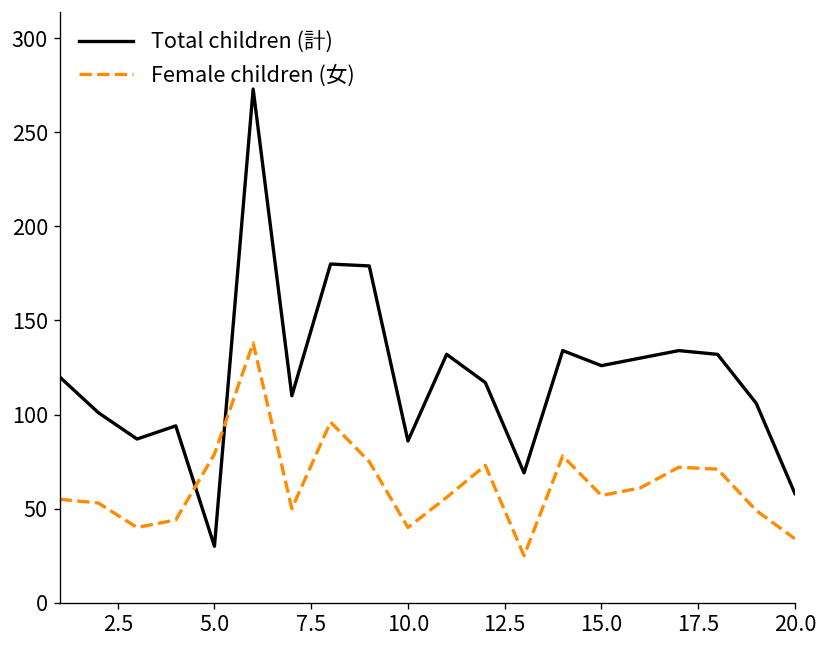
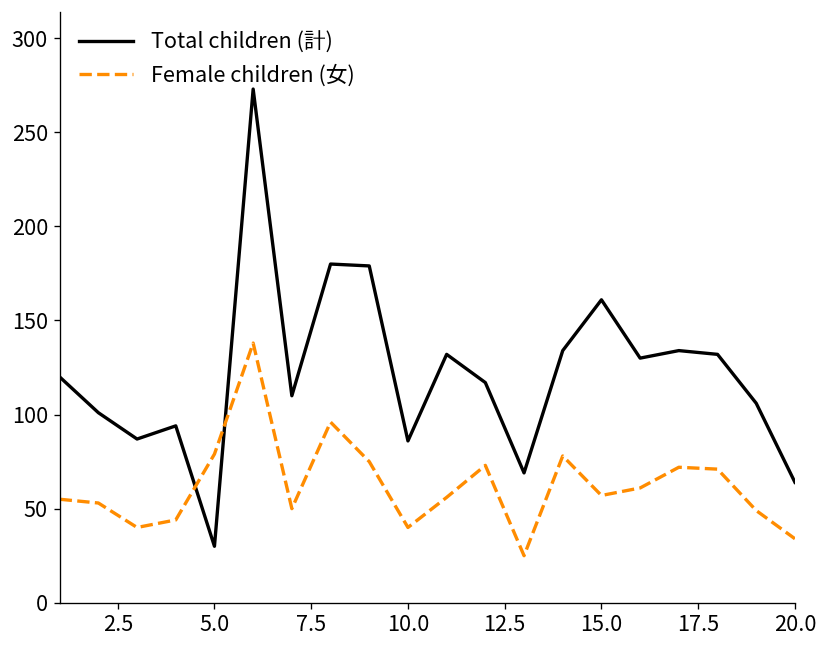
Total children (計), 15.0: 126 -> 161
Total children (計), 20.0: 58 -> 64
